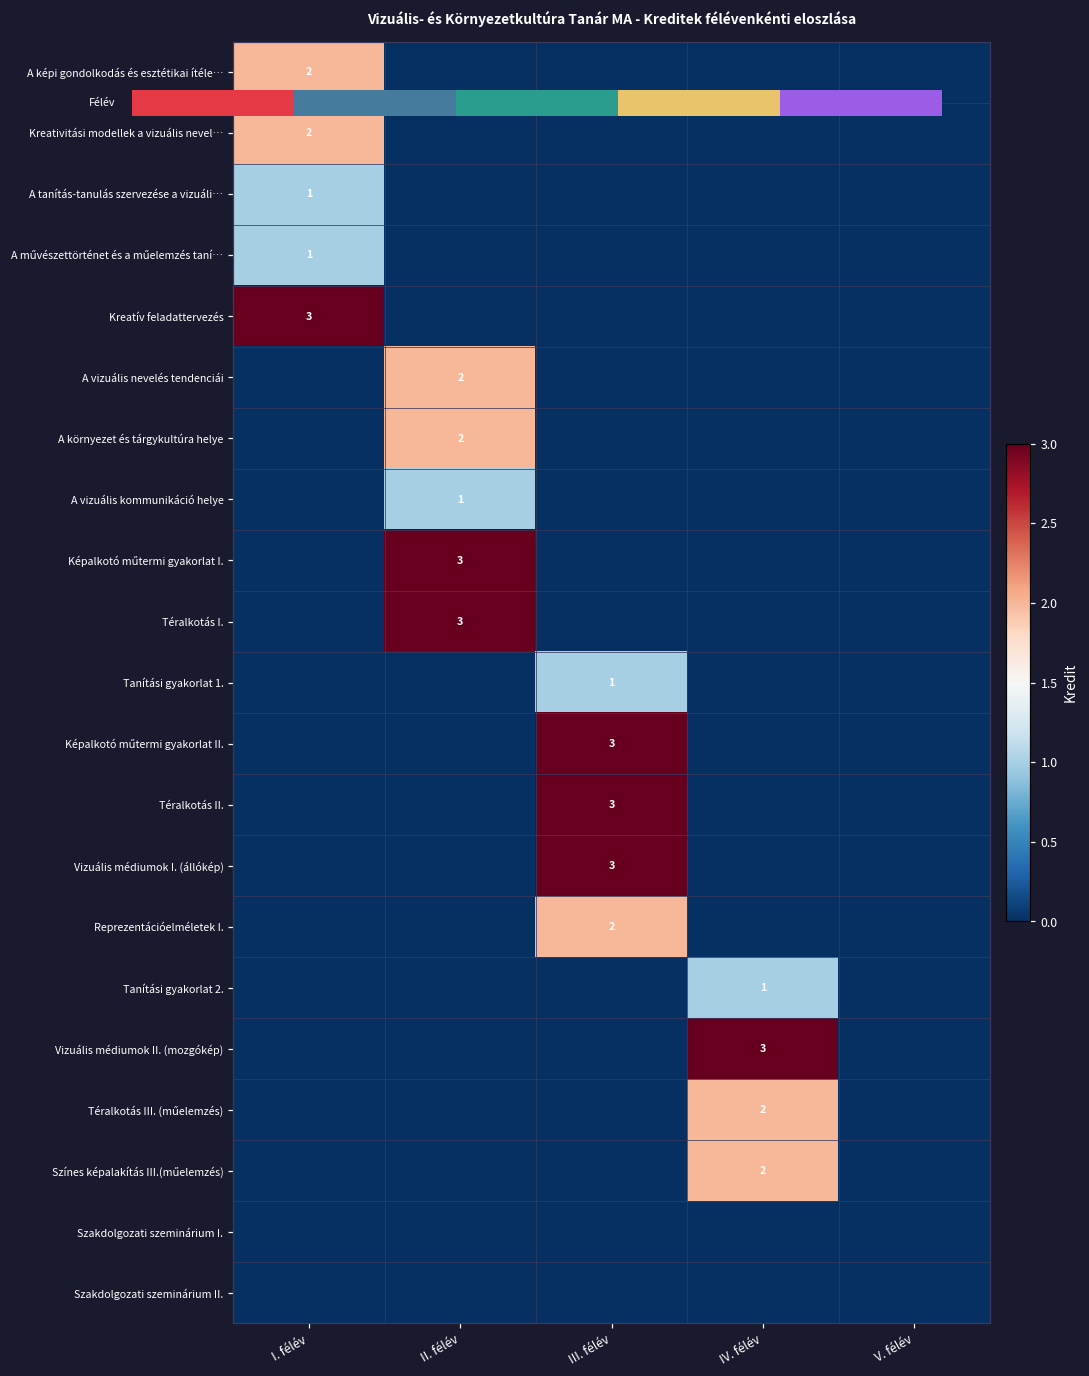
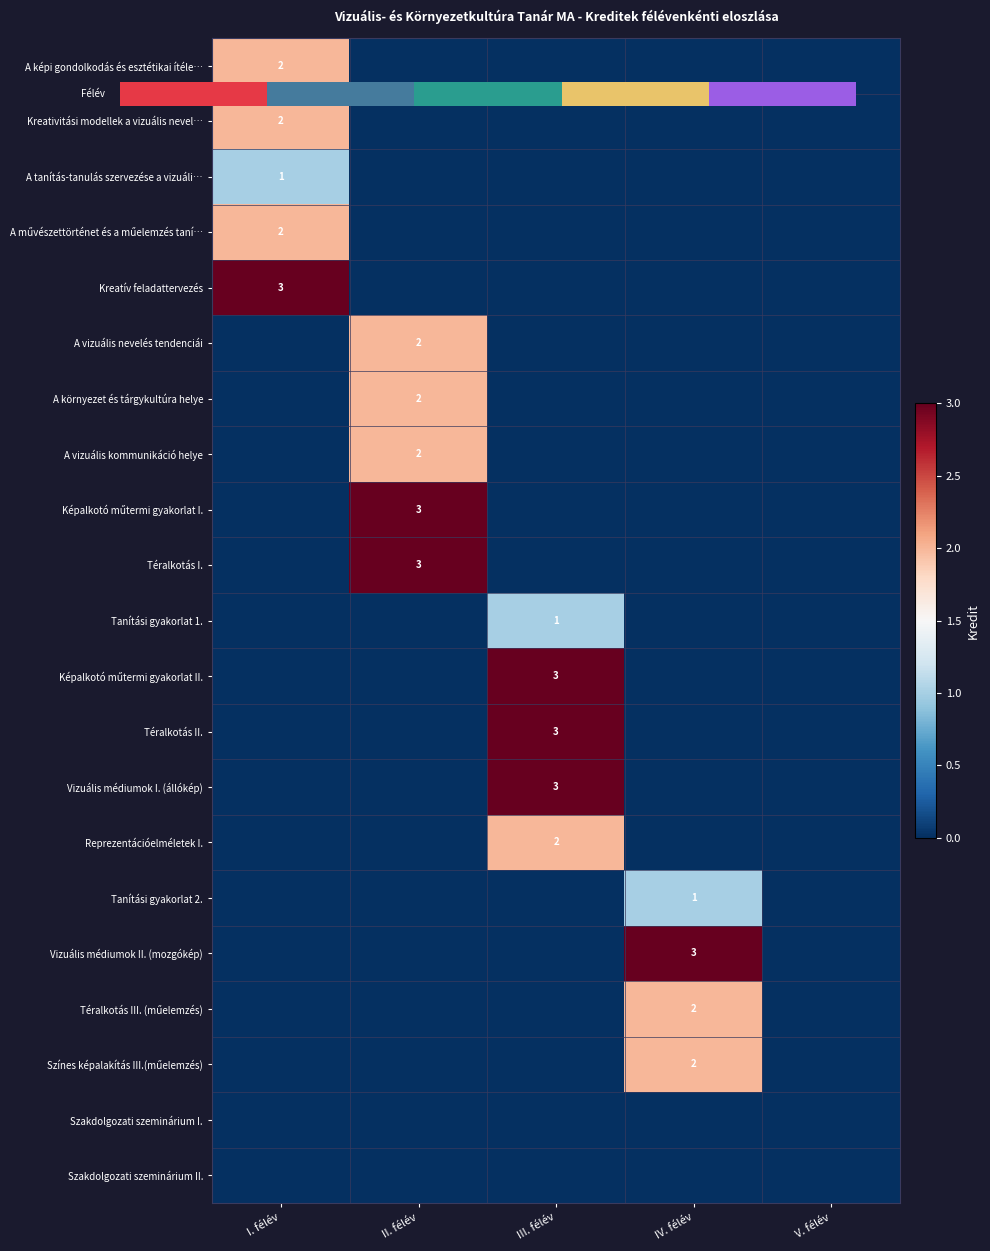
Vizuális- és Környezetkultúra Tanár MA - Kreditek félévenkénti eloszlása, A művészettörténet és a műelemzés taní…, I. félév: 1 -> 2
Vizuális- és Környezetkultúra Tanár MA - Kreditek félévenkénti eloszlása, A vizuális kommunikáció helye, II. félév: 1 -> 2
